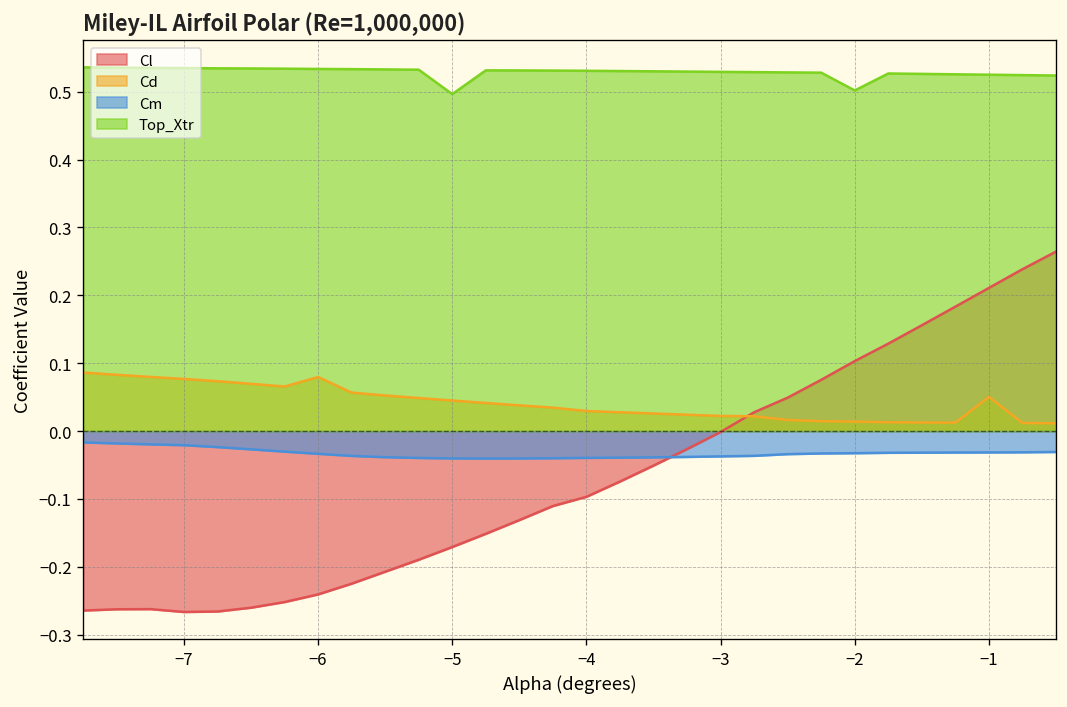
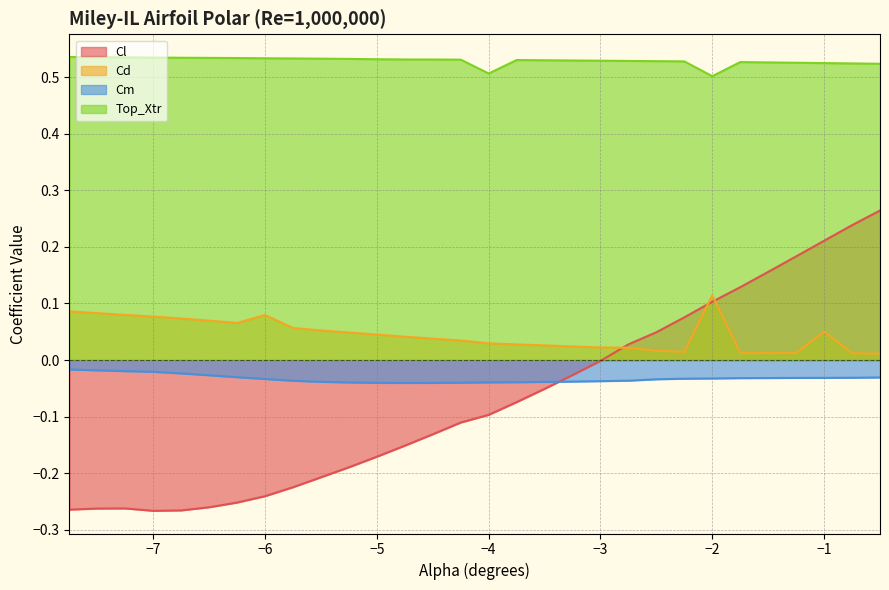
Top_Xtr, −5: 0.50 -> 0.53
Top_Xtr, −4: 0.53 -> 0.51
Cd, −2: 0.01 -> 0.11
